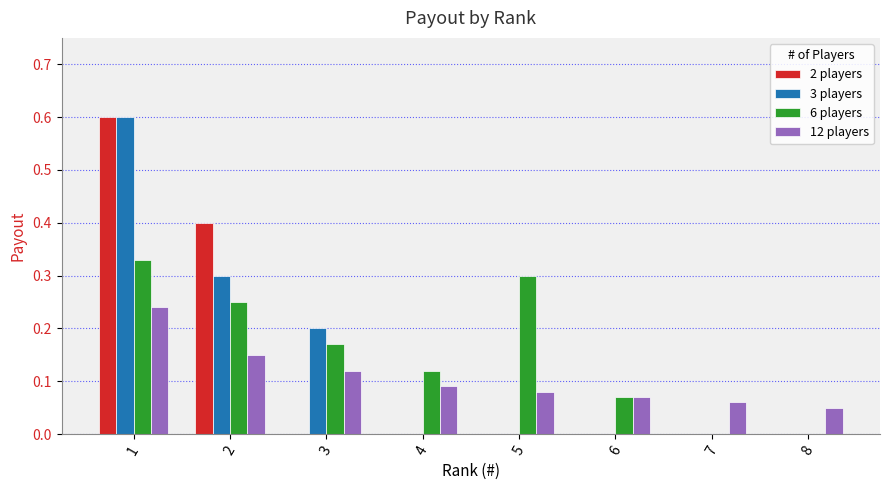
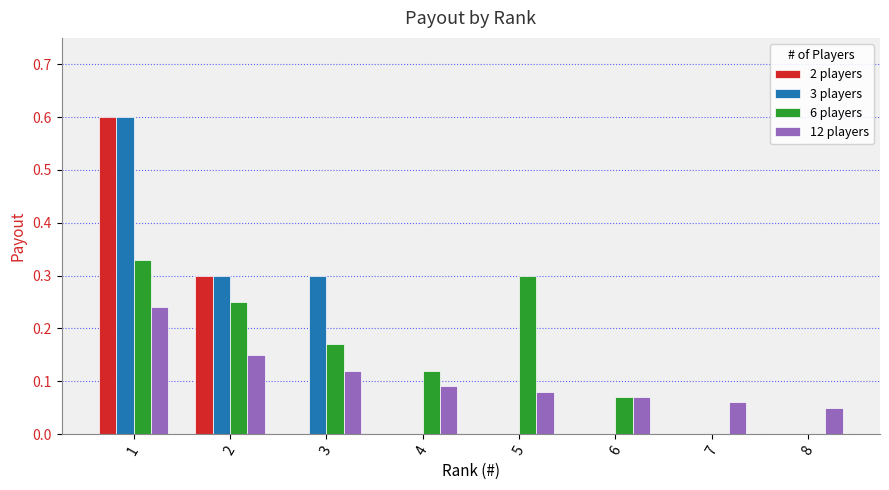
2 players, 2: 0.4 -> 0.3
3 players, 3: 0.2 -> 0.3
